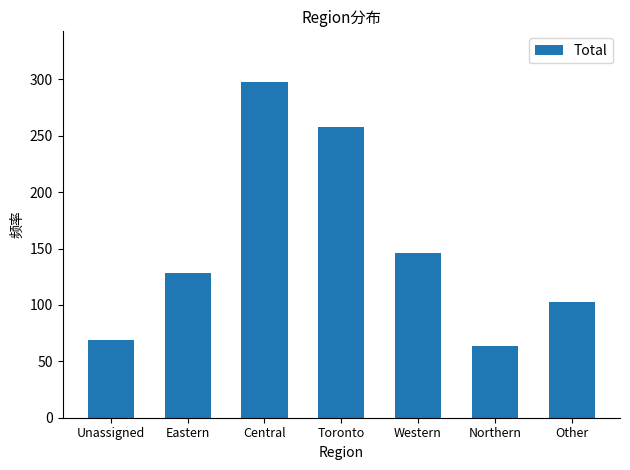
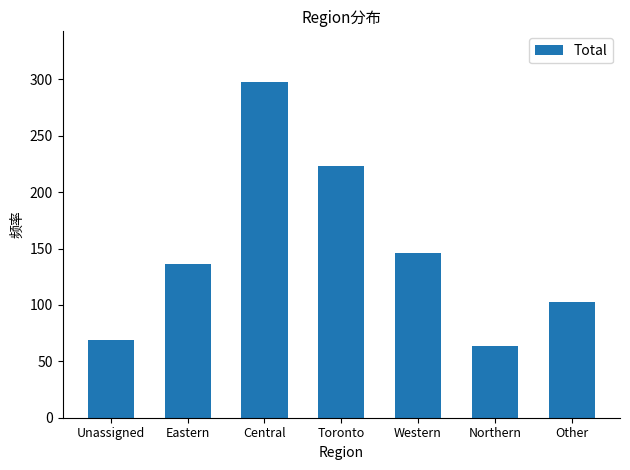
Eastern: 128 -> 136
Toronto: 258 -> 223
